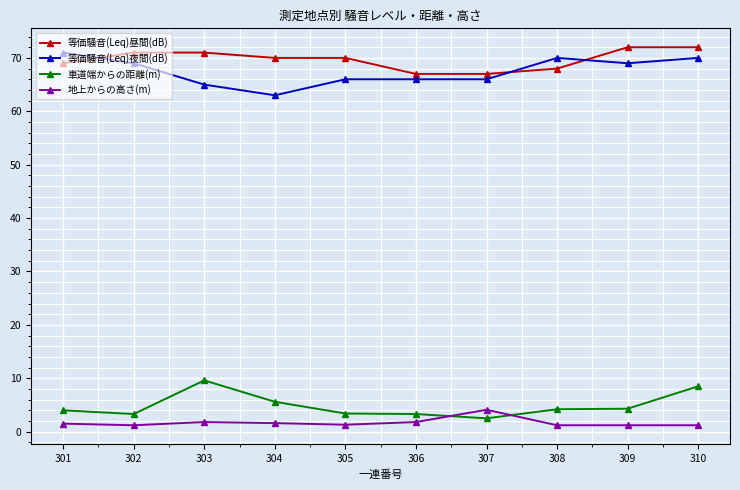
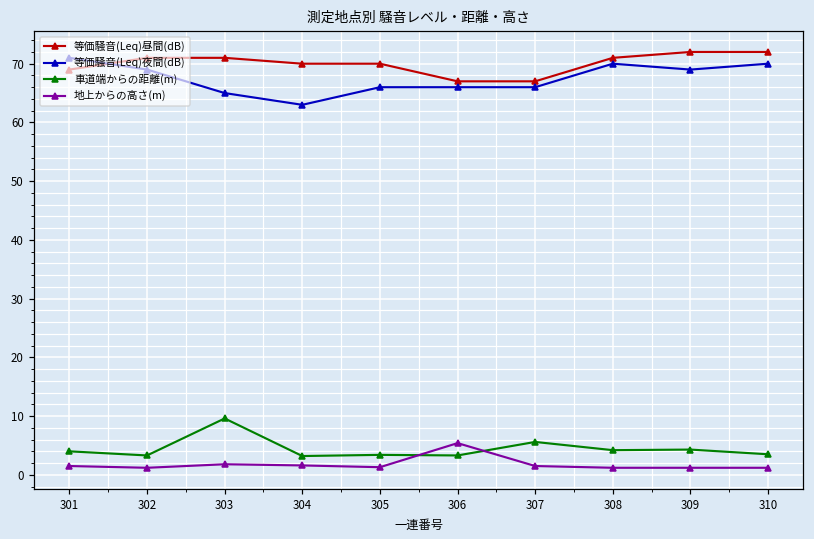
車道端からの距離(m), 304: 6 -> 3
地上からの高さ(m), 306: 2 -> 5
車道端からの距離(m), 307: 3 -> 6
地上からの高さ(m), 307: 4 -> 2
等価騒音(Leq)昼間(dB), 308: 68 -> 71
車道端からの距離(m), 310: 9 -> 4
